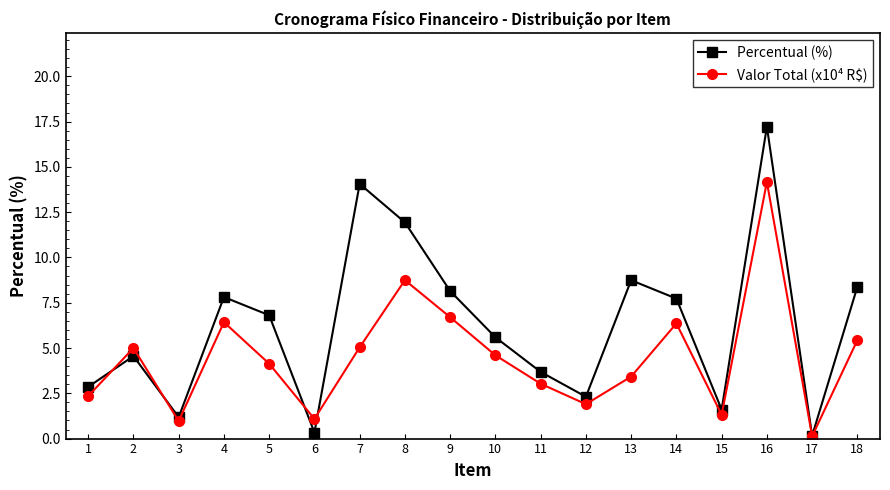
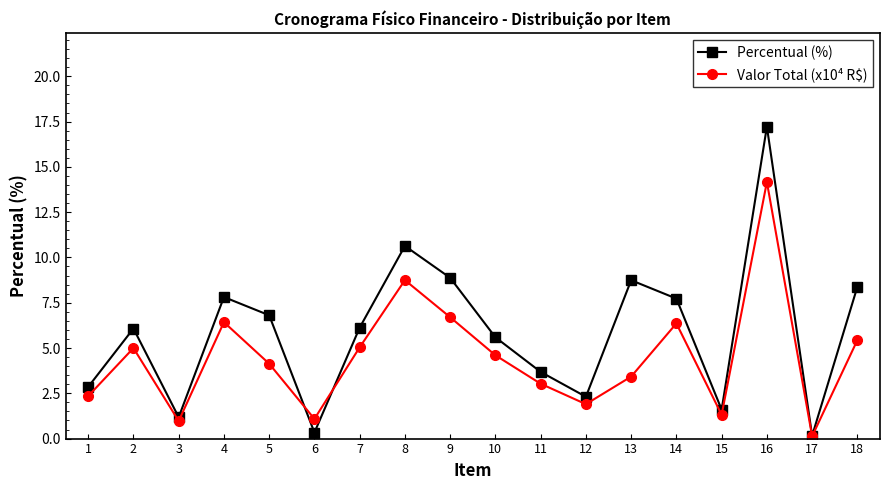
Percentual (%), 2: 4.6 -> 6.1
Percentual (%), 7: 14.1 -> 6.1
Percentual (%), 8: 11.9 -> 10.6
Percentual (%), 9: 8.1 -> 8.9
